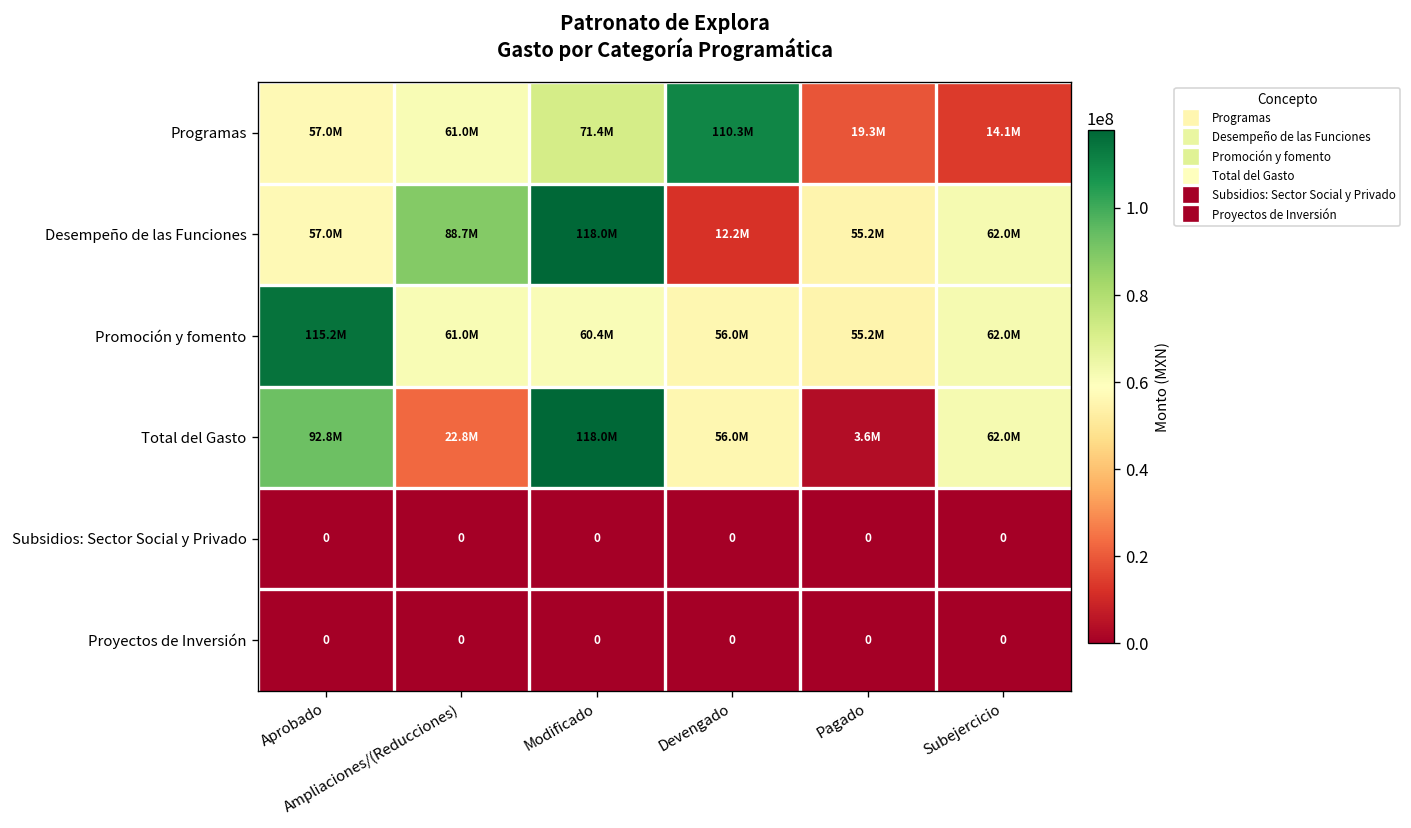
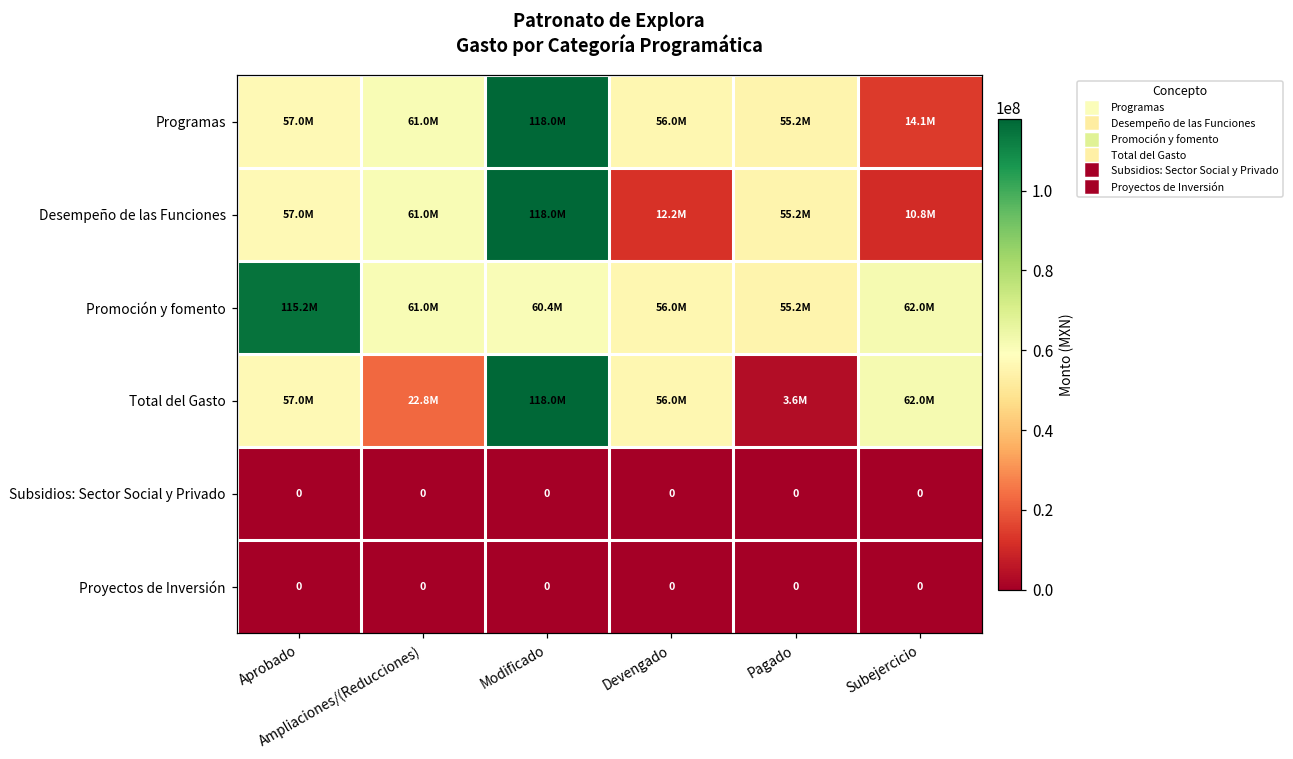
Programas, Modificado: 71.4M -> 118.0M
Programas, Devengado: 110.3M -> 56.0M
Programas, Pagado: 19.3M -> 55.2M
Desempeño de las Funciones, Ampliaciones/(Reducciones): 88.7M -> 61.0M
Desempeño de las Funciones, Subejercicio: 62.0M -> 10.8M
Total del Gasto, Aprobado: 92.8M -> 57.0M
